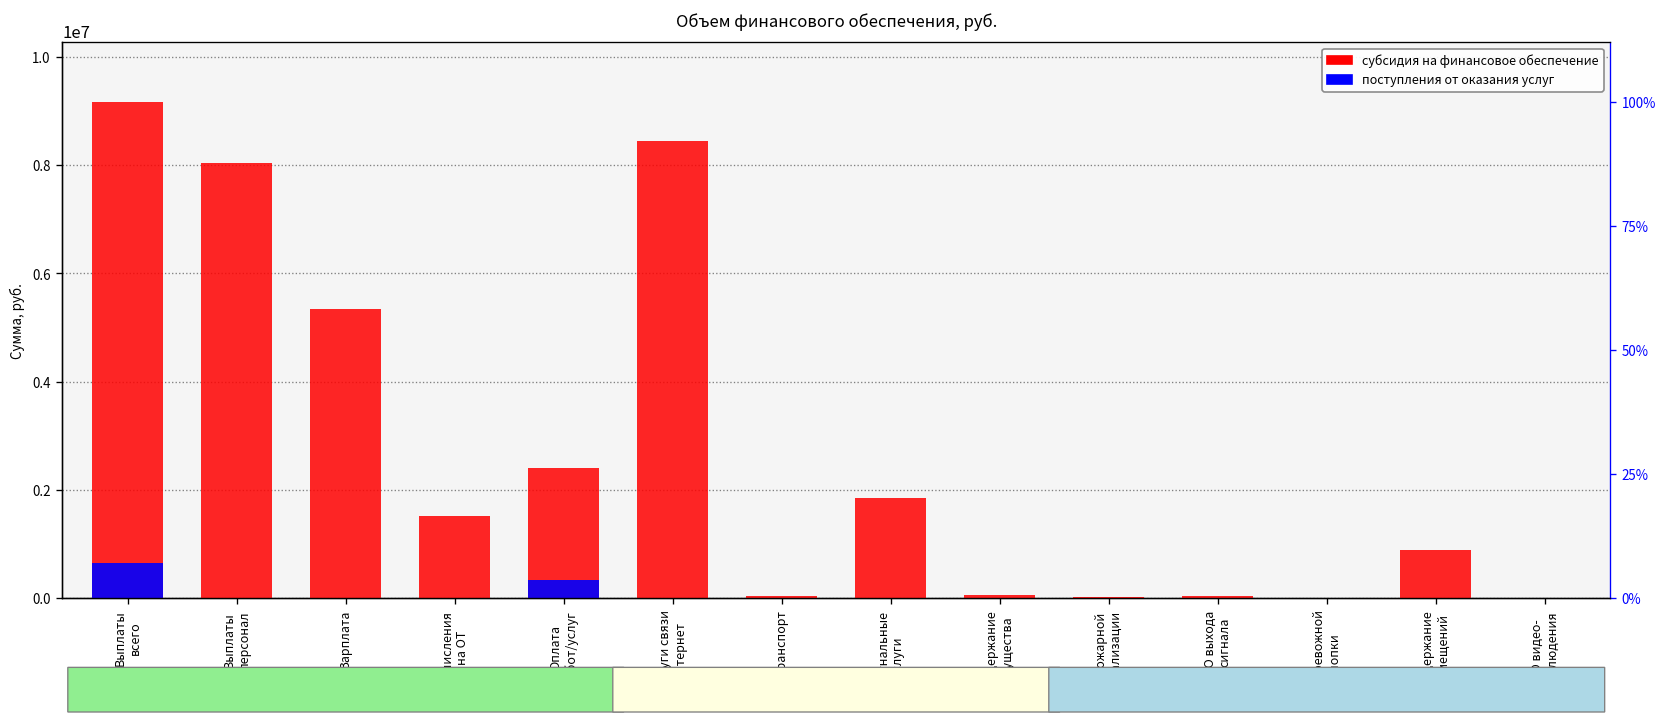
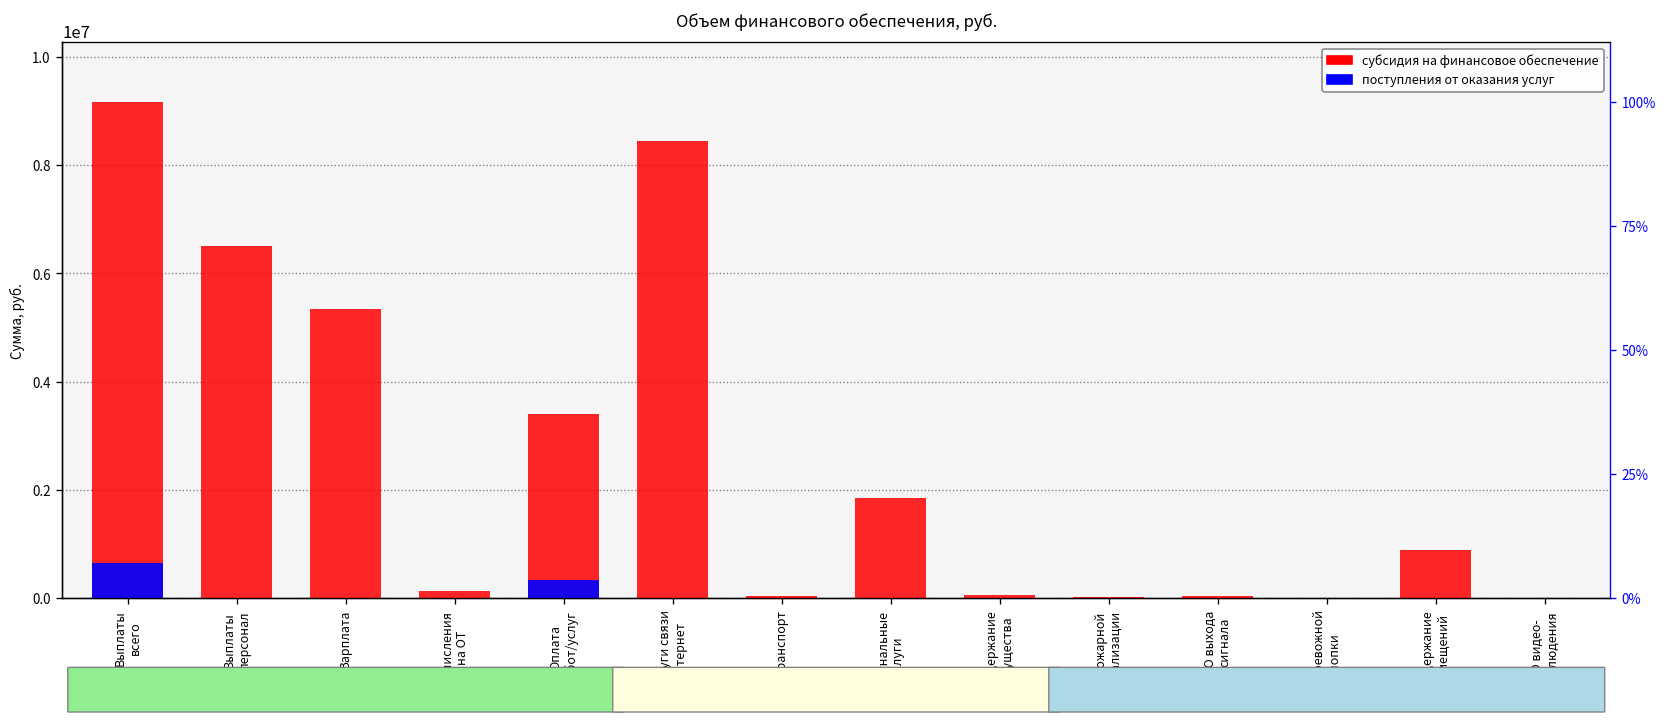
субсидия на финансовое обеспечение, Выплаты персонал: 8000000 -> 6500000
субсидия на финансовое обеспечение, Начисления на ОТ: 1500000 -> 100000
субсидия на финансовое обеспечение, Оплата работ/услуг: 2400000 -> 3400000
